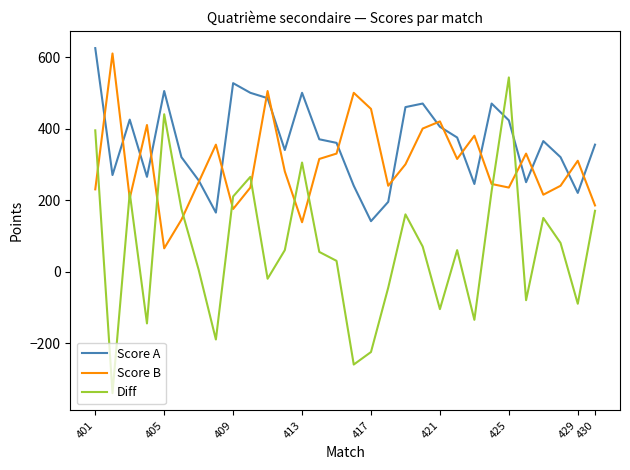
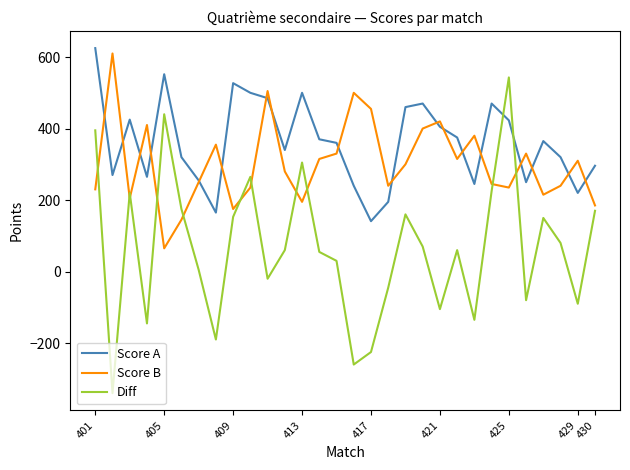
Score A, 405: 510 -> 550
Diff, 409: 210 -> 150
Score B, 413: 140 -> 200
Score A, 430: 360 -> 300
